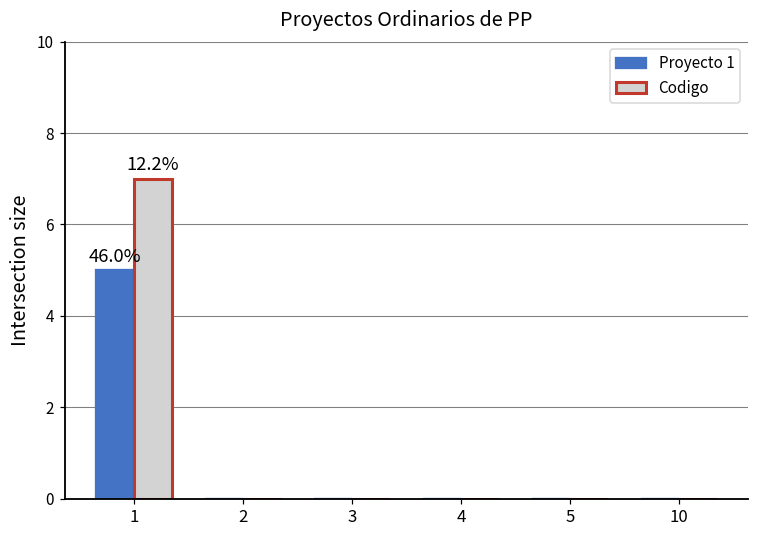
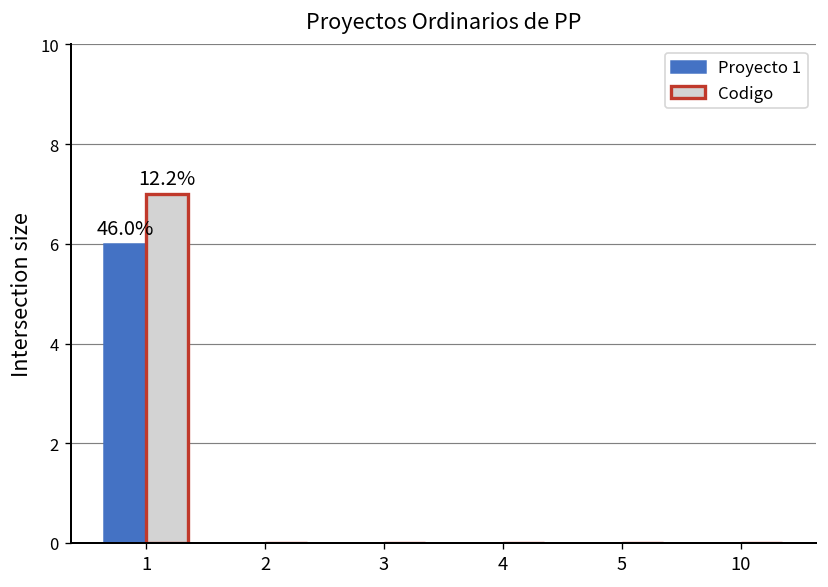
Proyecto 1, 1: 5 -> 6
